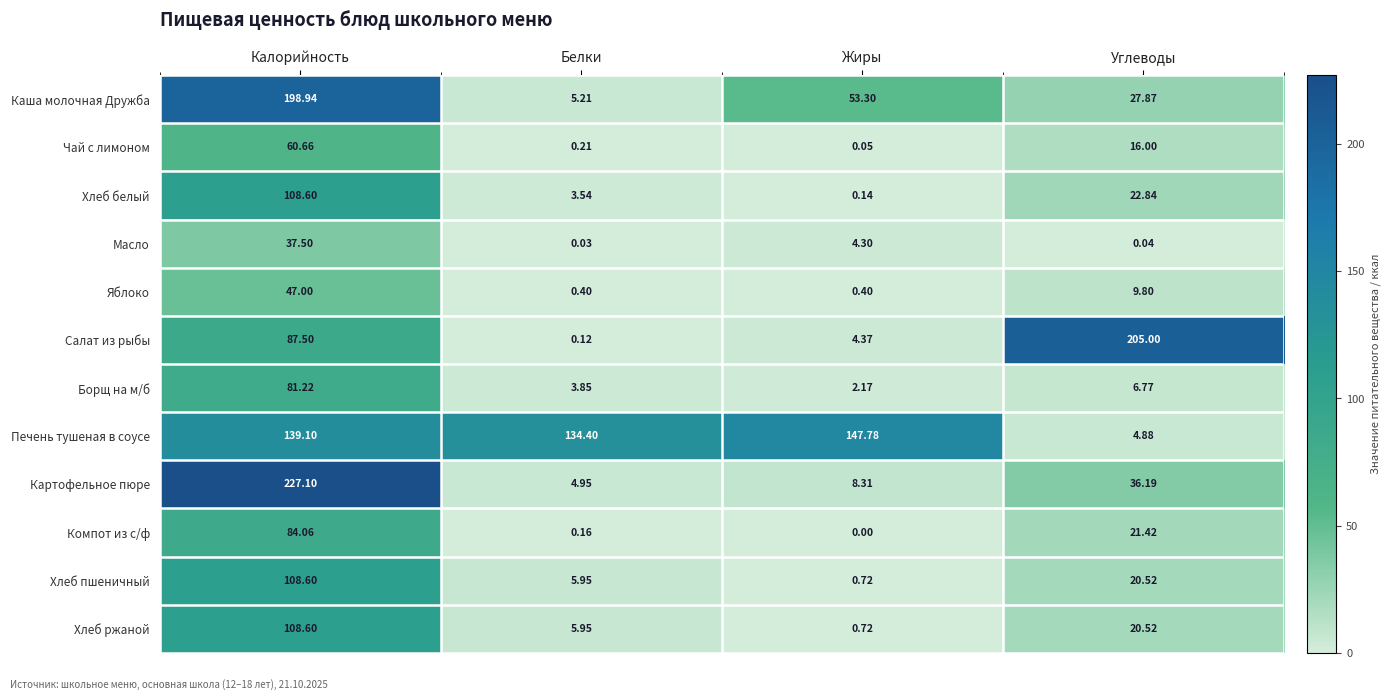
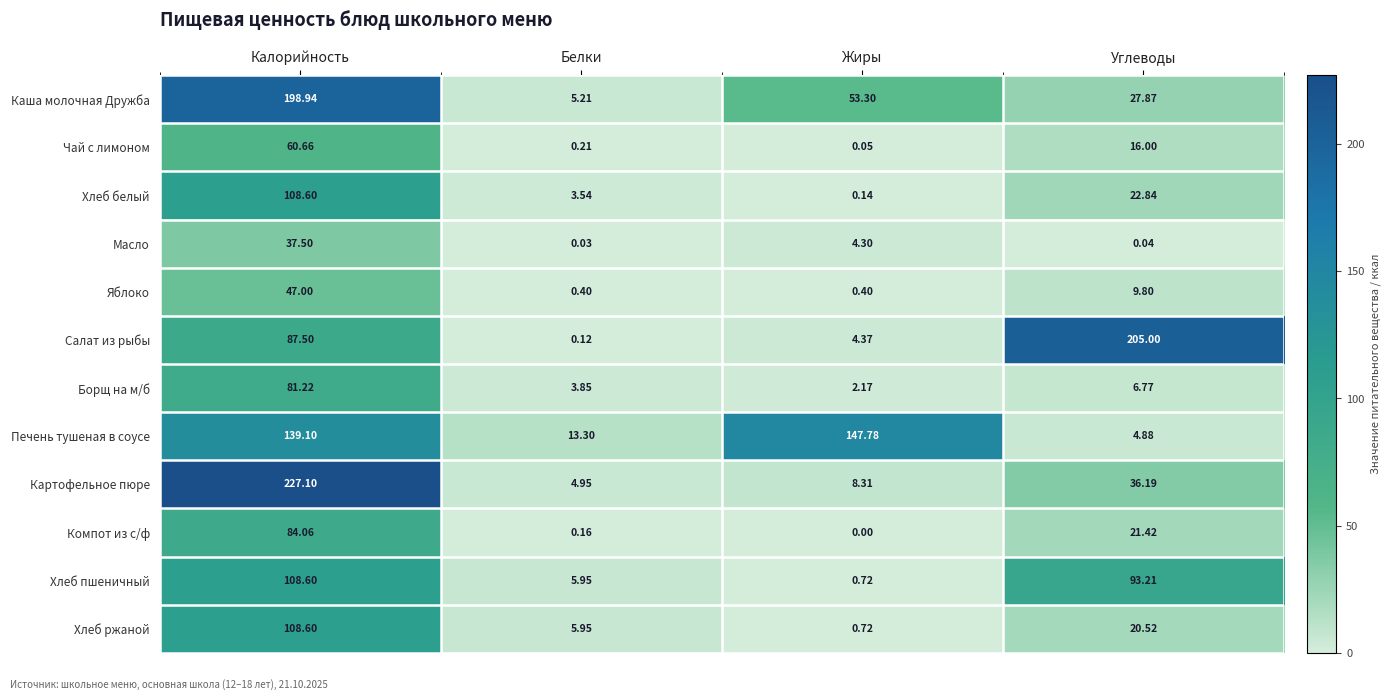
Печень тушеная в соусе, Белки: 134.40 -> 13.30
Хлеб пшеничный, Углеводы: 20.52 -> 93.21
